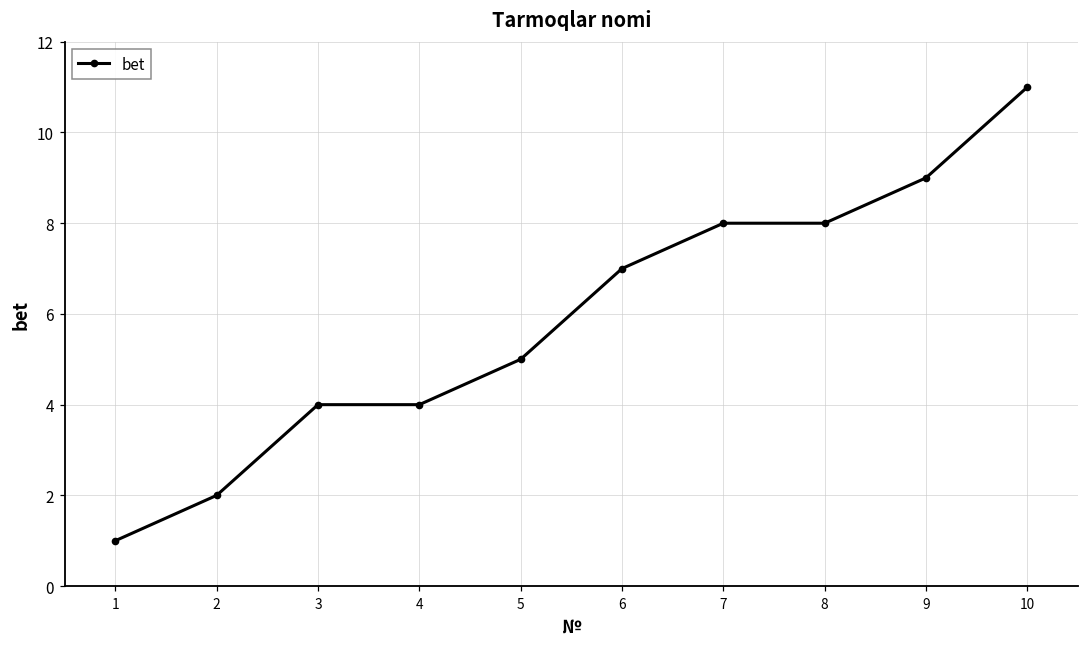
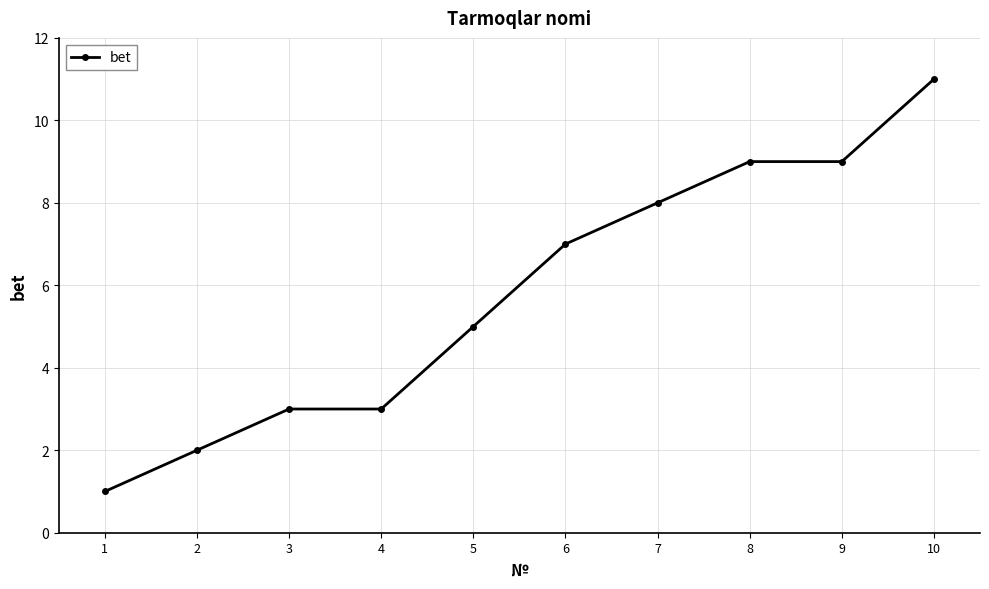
3: 4 -> 3
4: 4 -> 3
8: 8 -> 9
